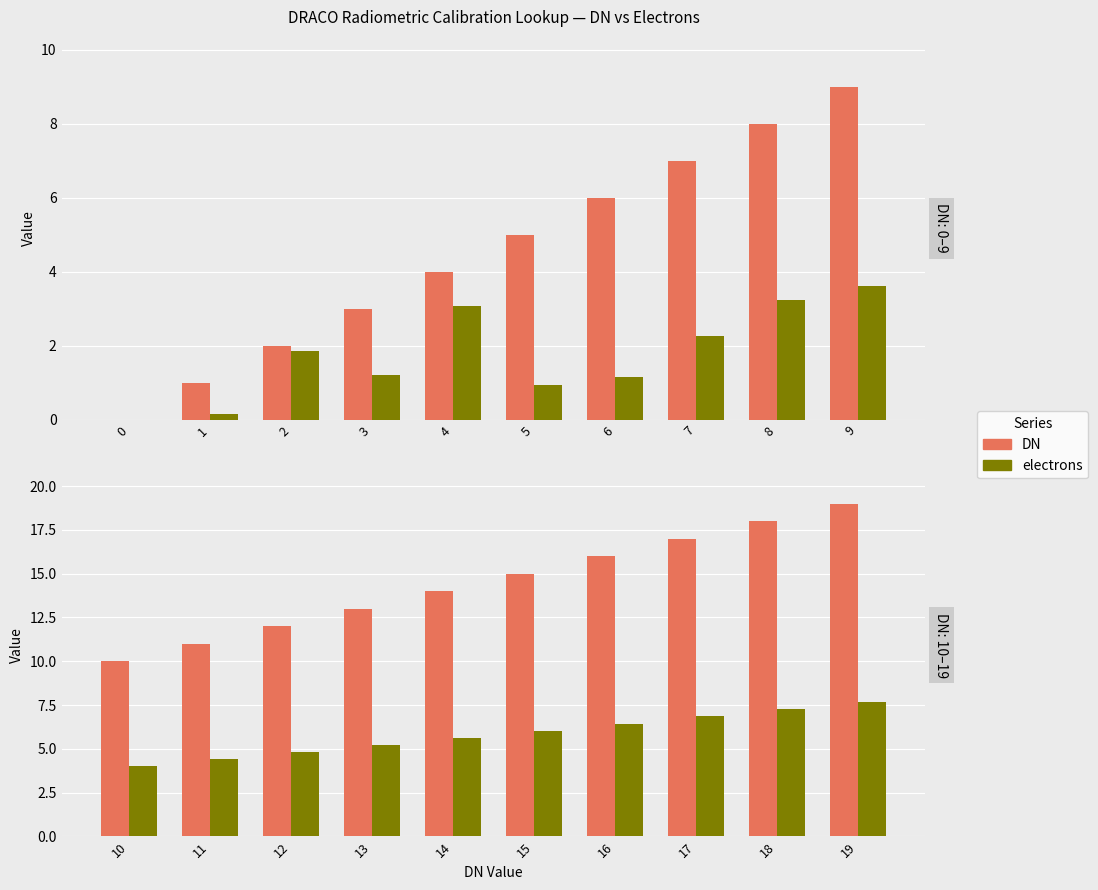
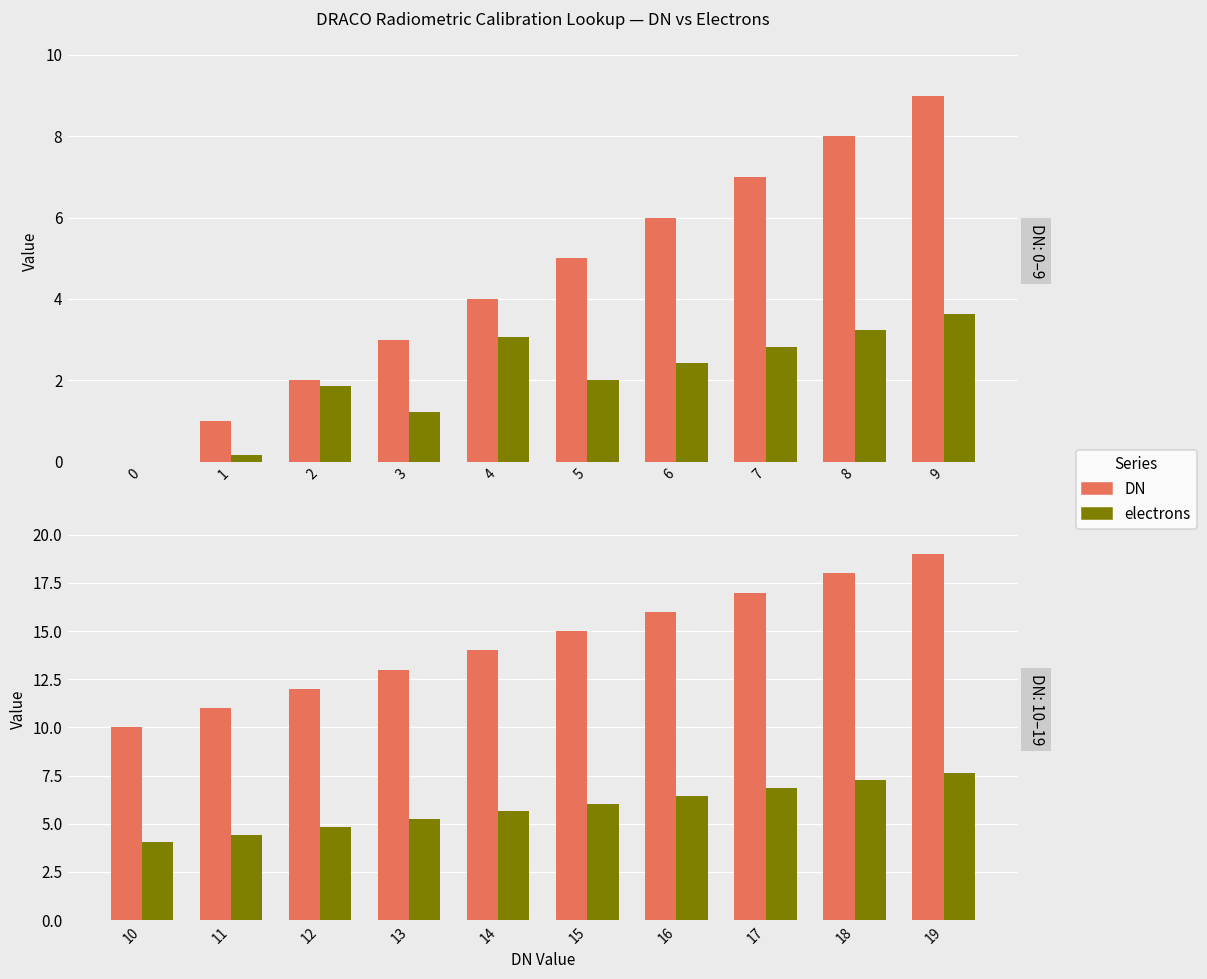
DRACO Radiometric Calibration Lookup — DN vs Electrons, electrons, 5: 0.9 -> 2.0
DRACO Radiometric Calibration Lookup — DN vs Electrons, electrons, 6: 1.2 -> 2.4
DRACO Radiometric Calibration Lookup — DN vs Electrons, electrons, 7: 2.3 -> 2.8
